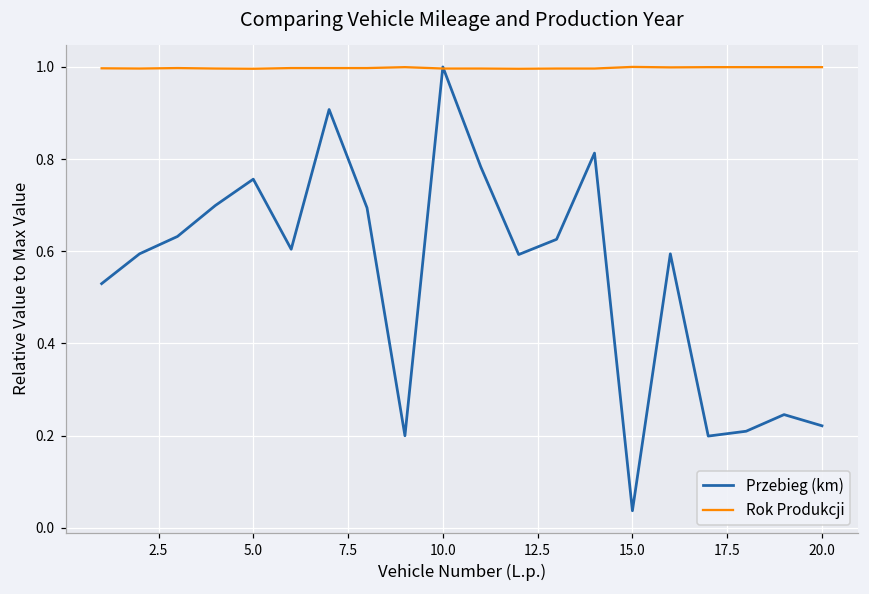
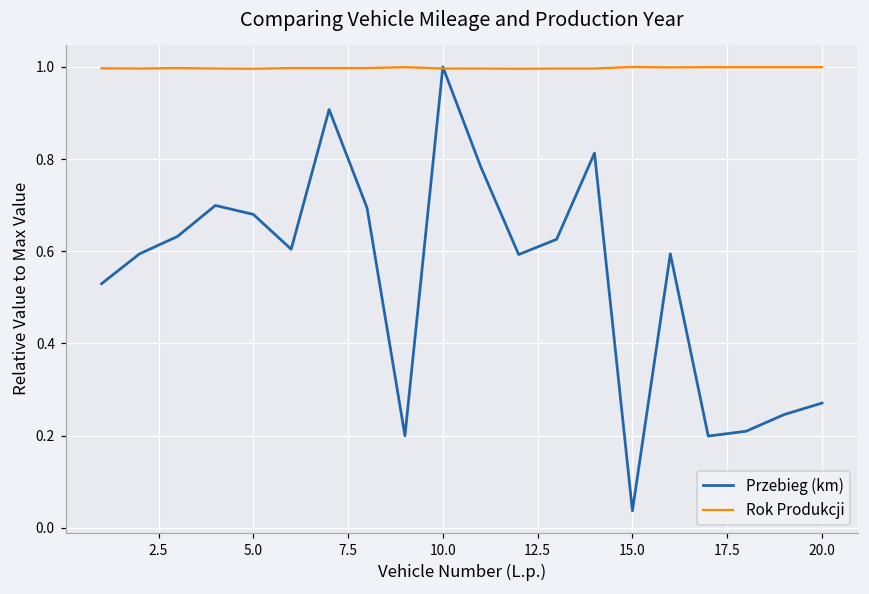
Przebieg (km), 5.0: 0.76 -> 0.68
Przebieg (km), 20.0: 0.22 -> 0.27
